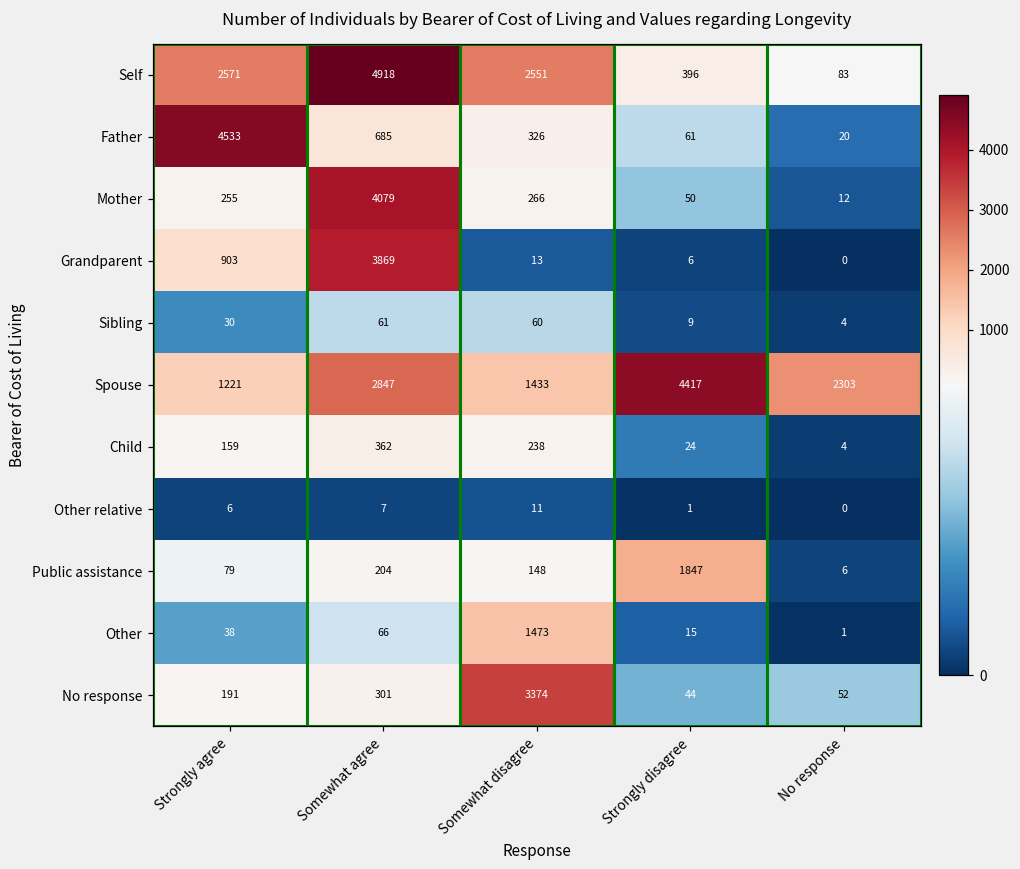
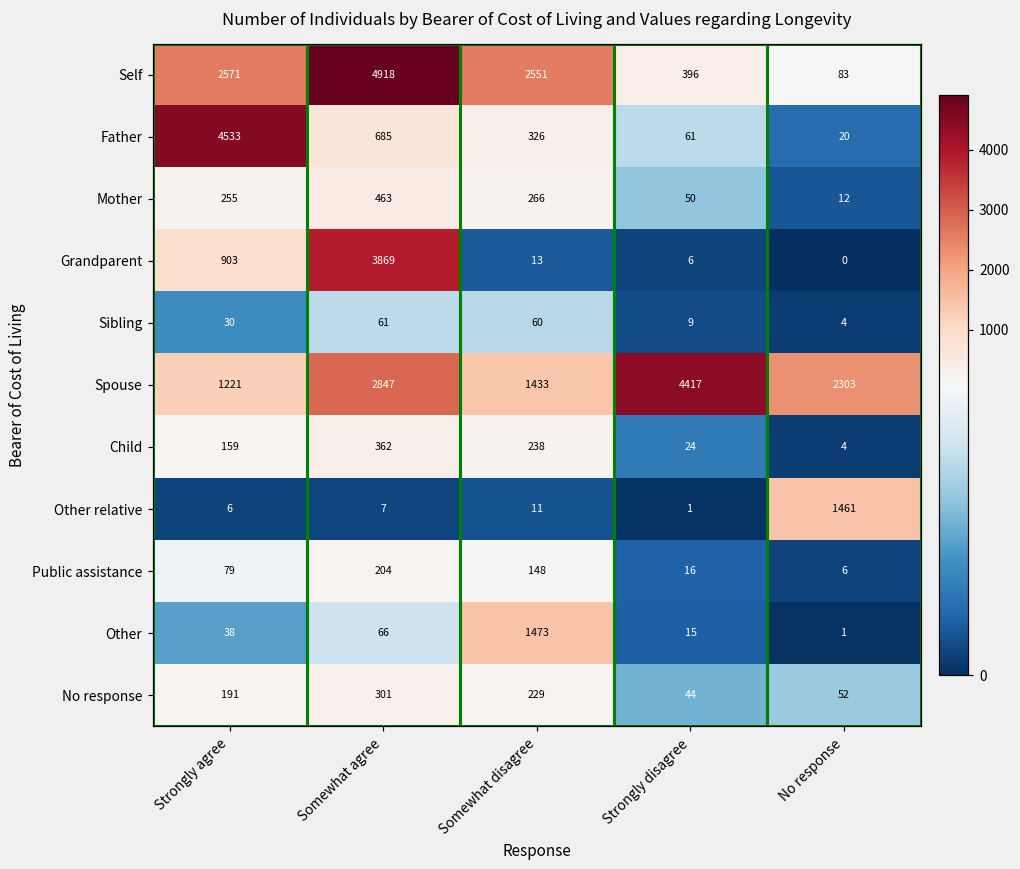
Mother, Somewhat agree: 4079 -> 463
Other relative, No response: 0 -> 1461
Public assistance, Strongly disagree: 1847 -> 16
No response, Somewhat disagree: 3374 -> 229
